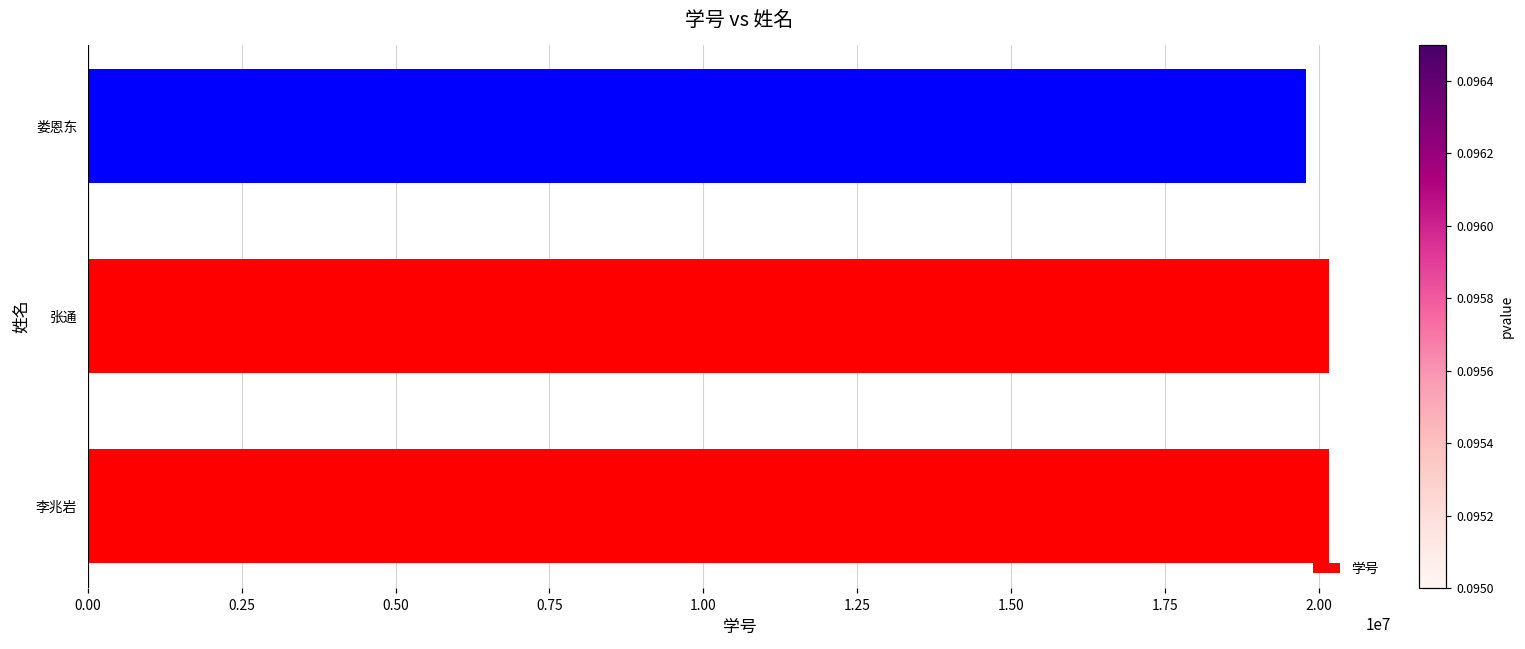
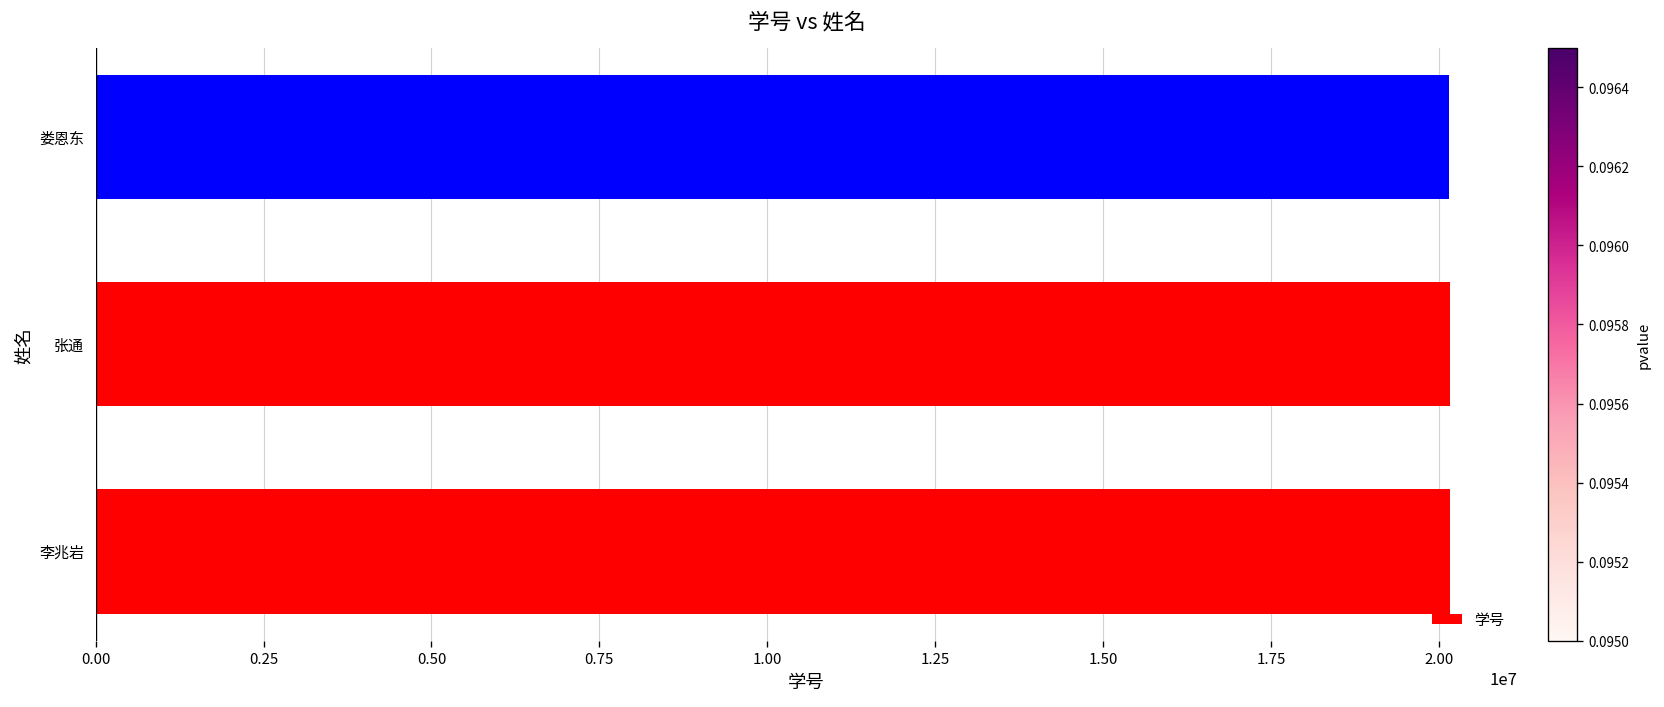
娄恩东: 19800000 -> 20200000
